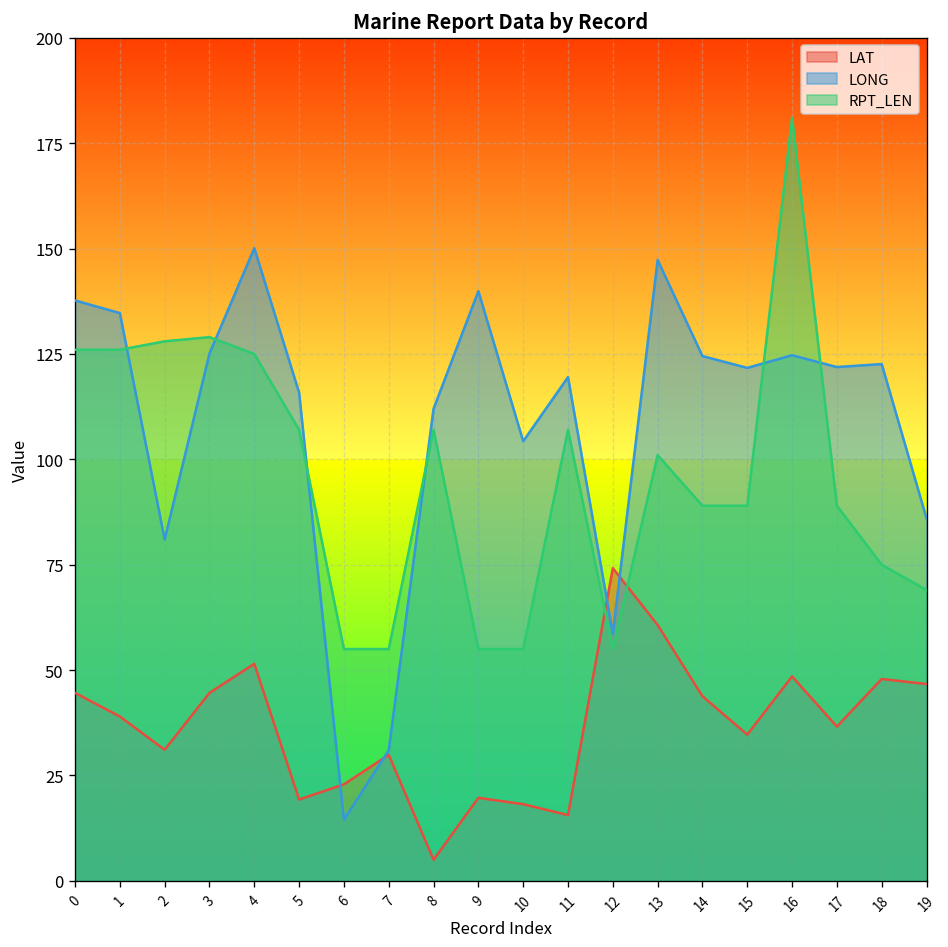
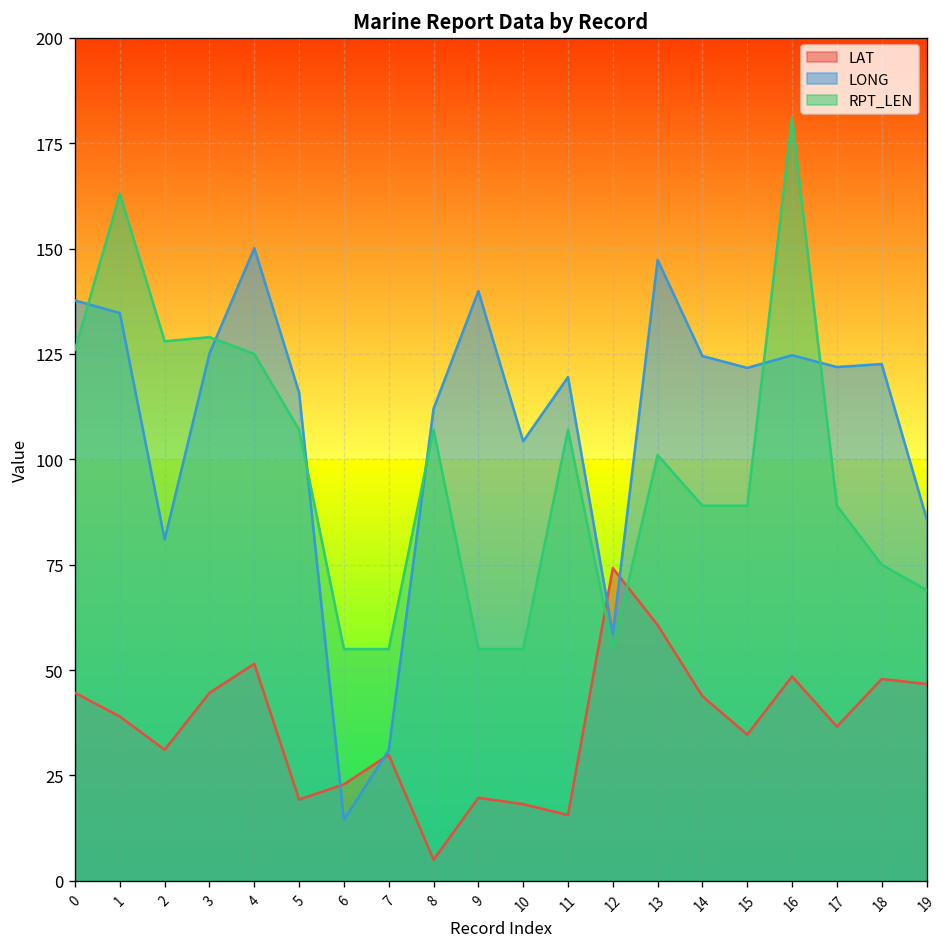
RPT_LEN, 1: 126 -> 163
